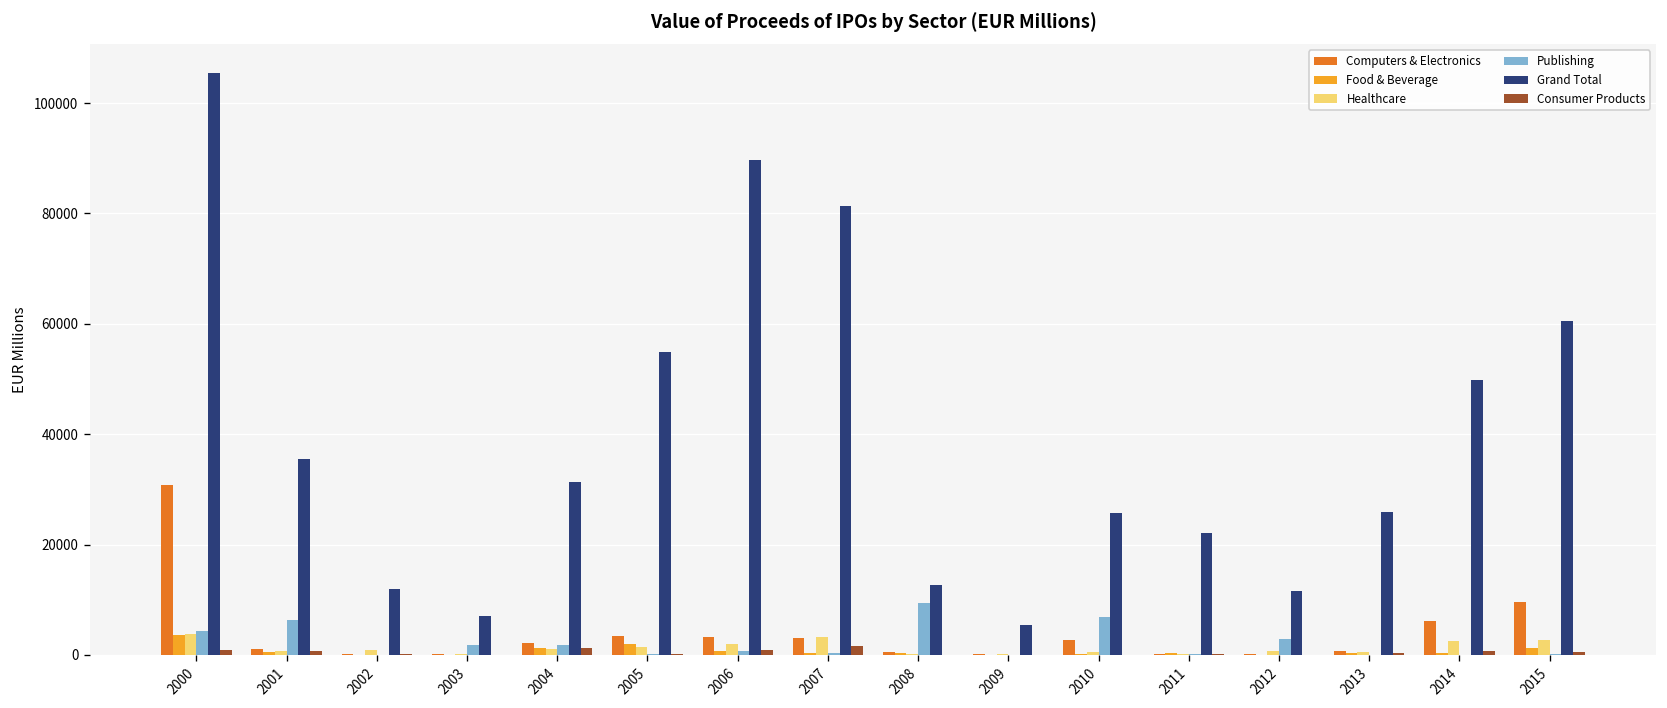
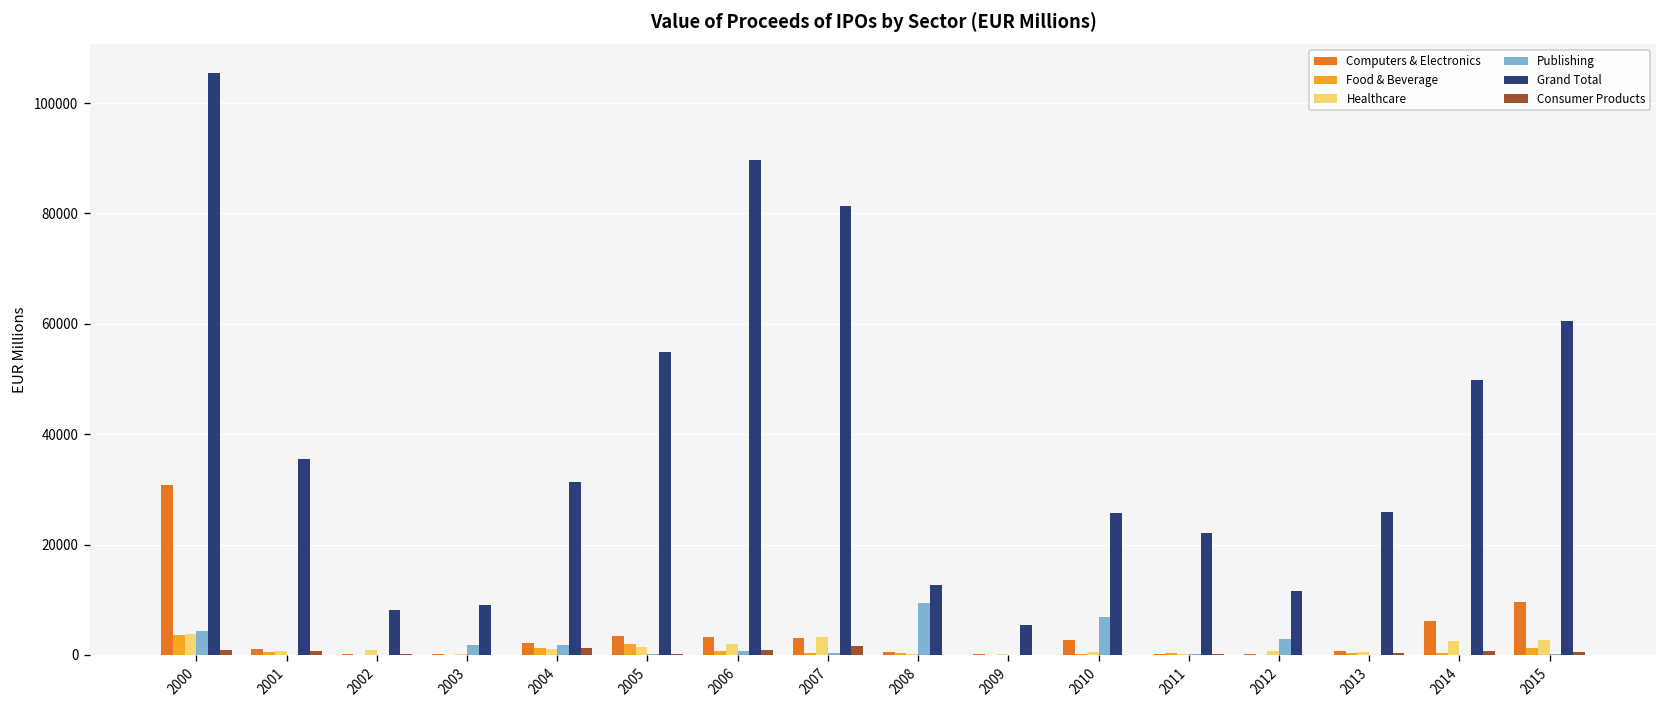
Publishing, 2001: 6000 -> 0
Grand Total, 2002: 12000 -> 8000
Grand Total, 2003: 7000 -> 9000
